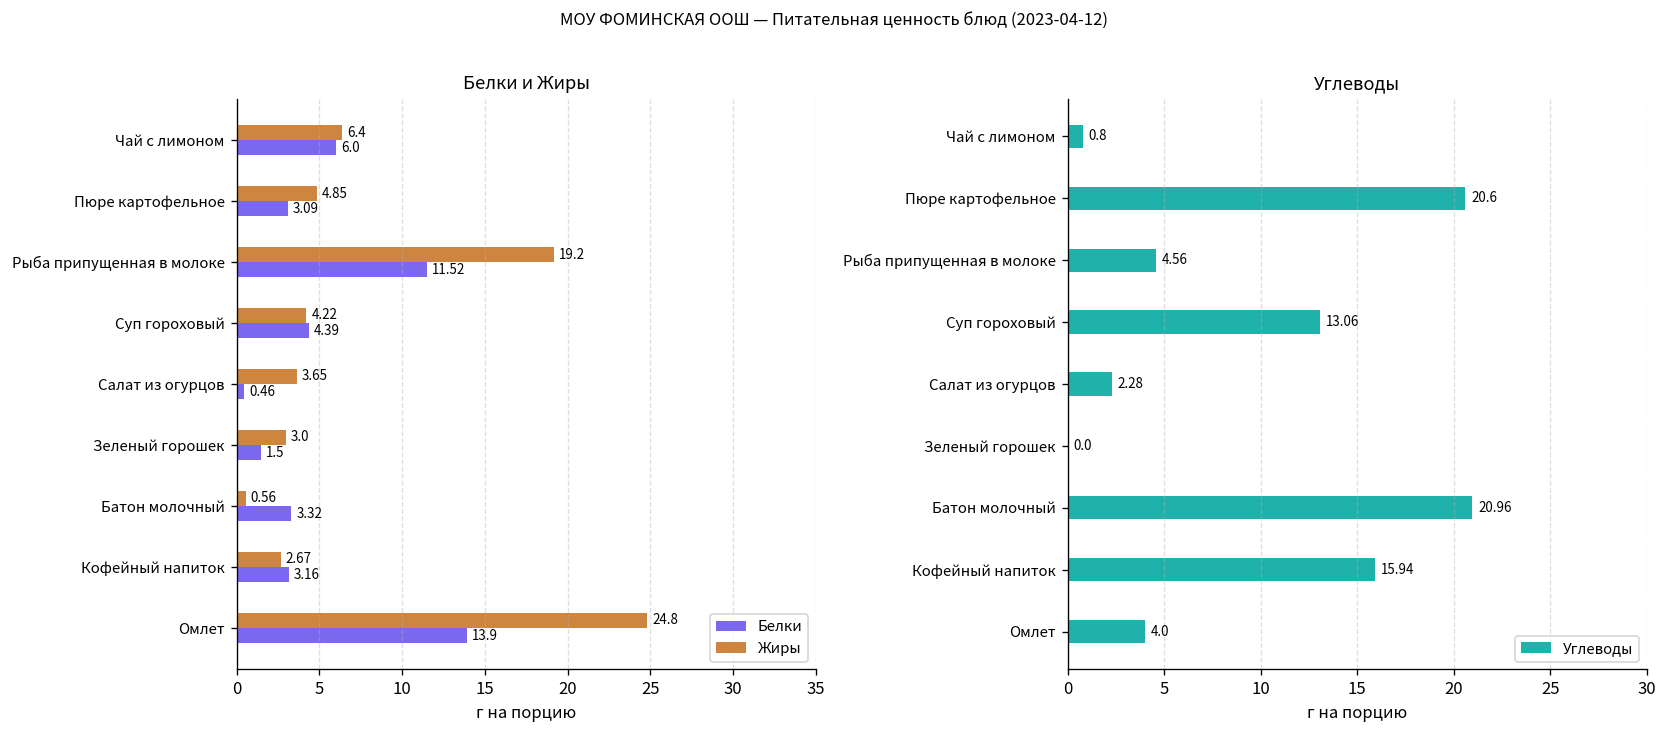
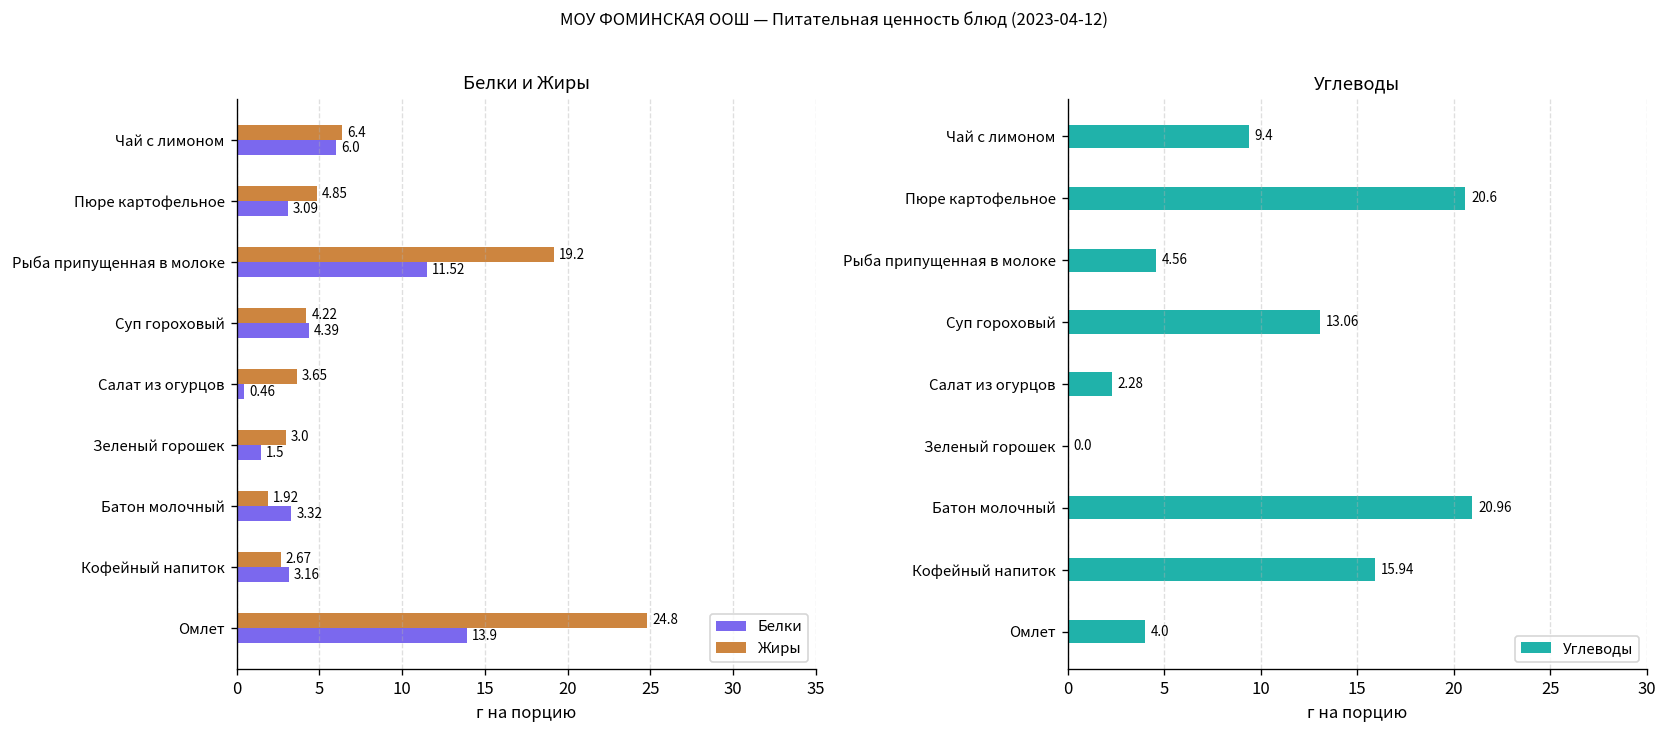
Белки и Жиры, Жиры, Батон молочный: 0.56 -> 1.92
Углеводы, Чай с лимоном: 0.8 -> 9.4
